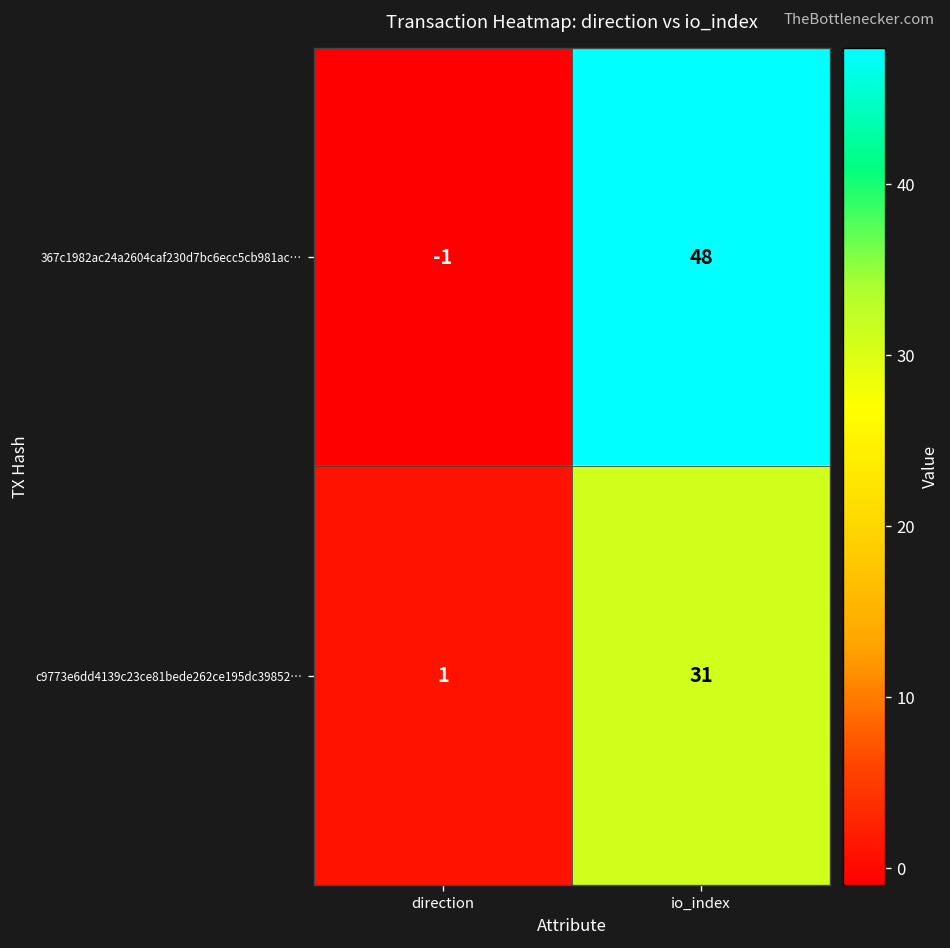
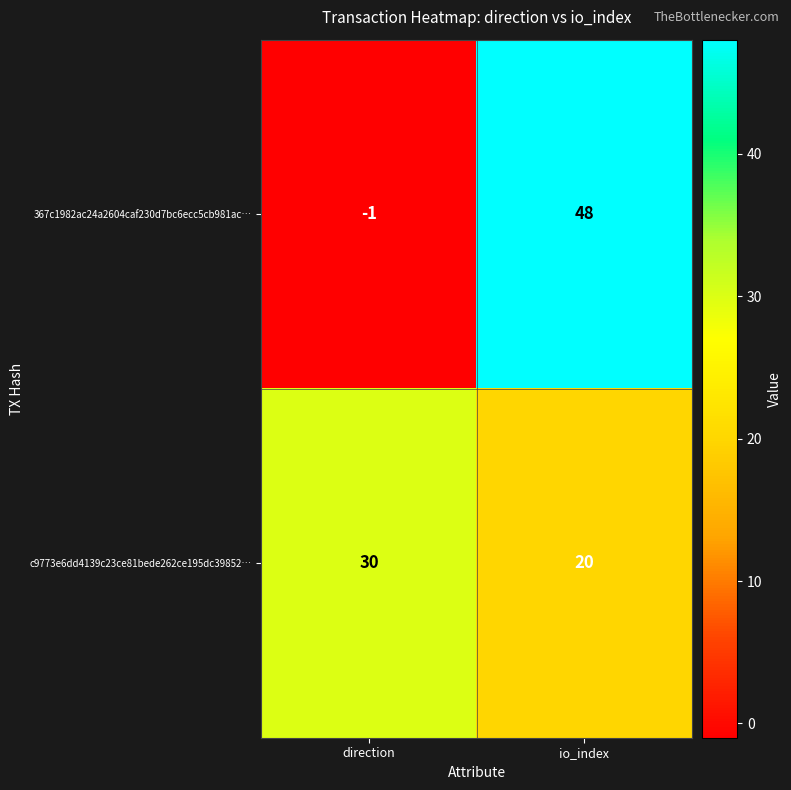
c9773e6dd4139c23ce81bede262ce195dc39852…, direction: 1 -> 30
c9773e6dd4139c23ce81bede262ce195dc39852…, io_index: 31 -> 20
